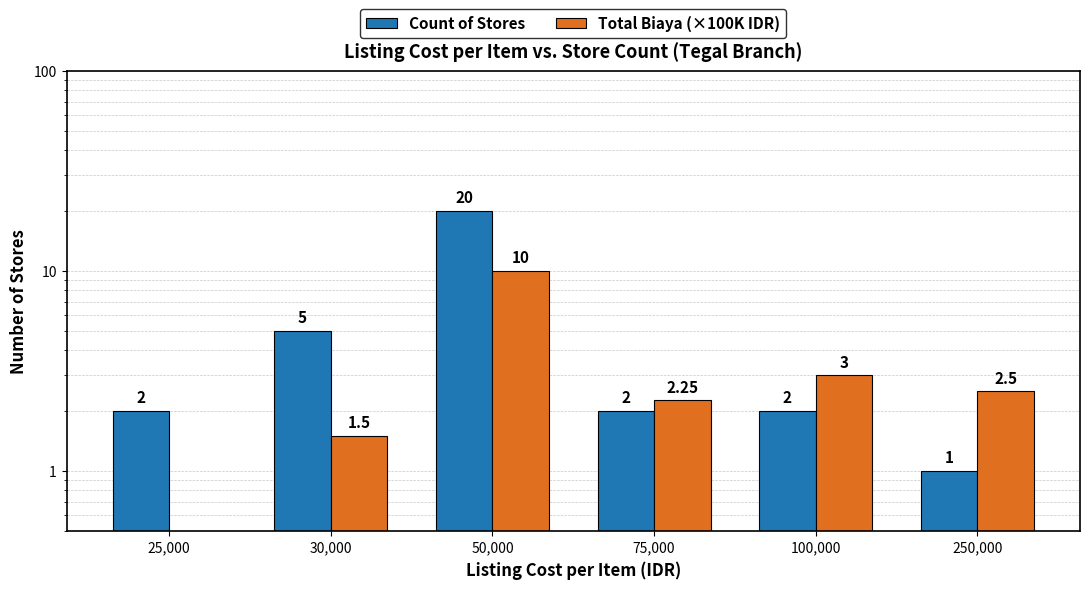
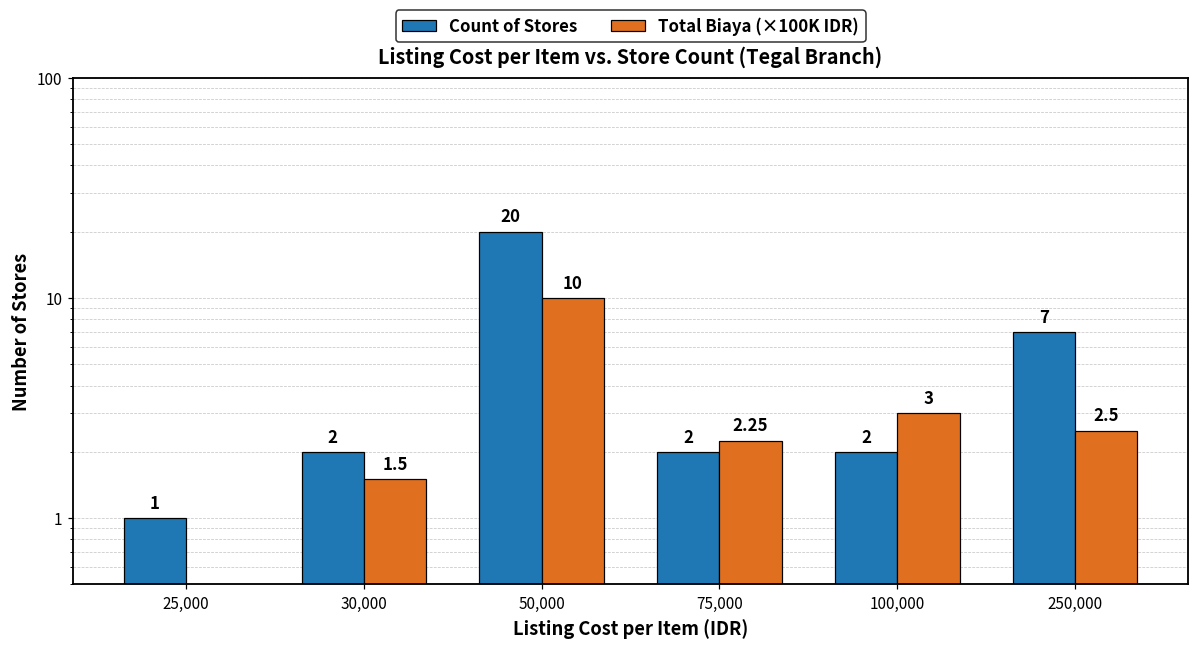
Count of Stores, 25,000: 2 -> 1
Count of Stores, 30,000: 5 -> 2
Count of Stores, 250,000: 1 -> 7
